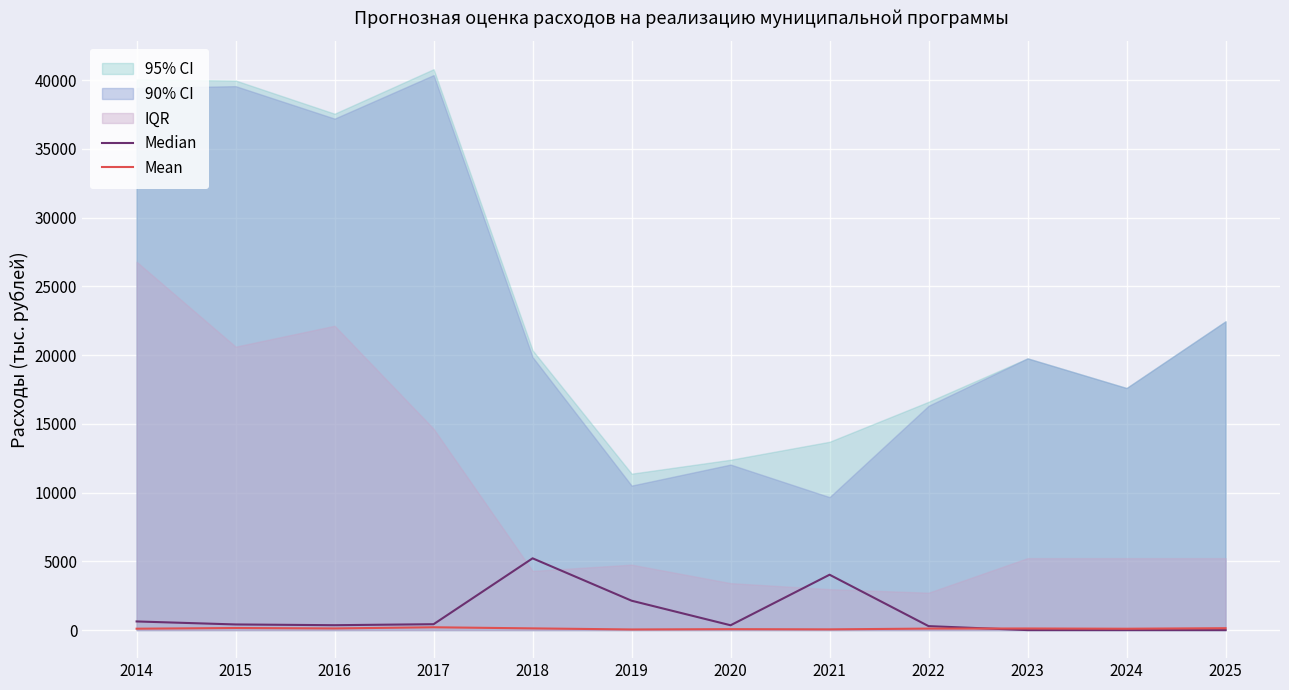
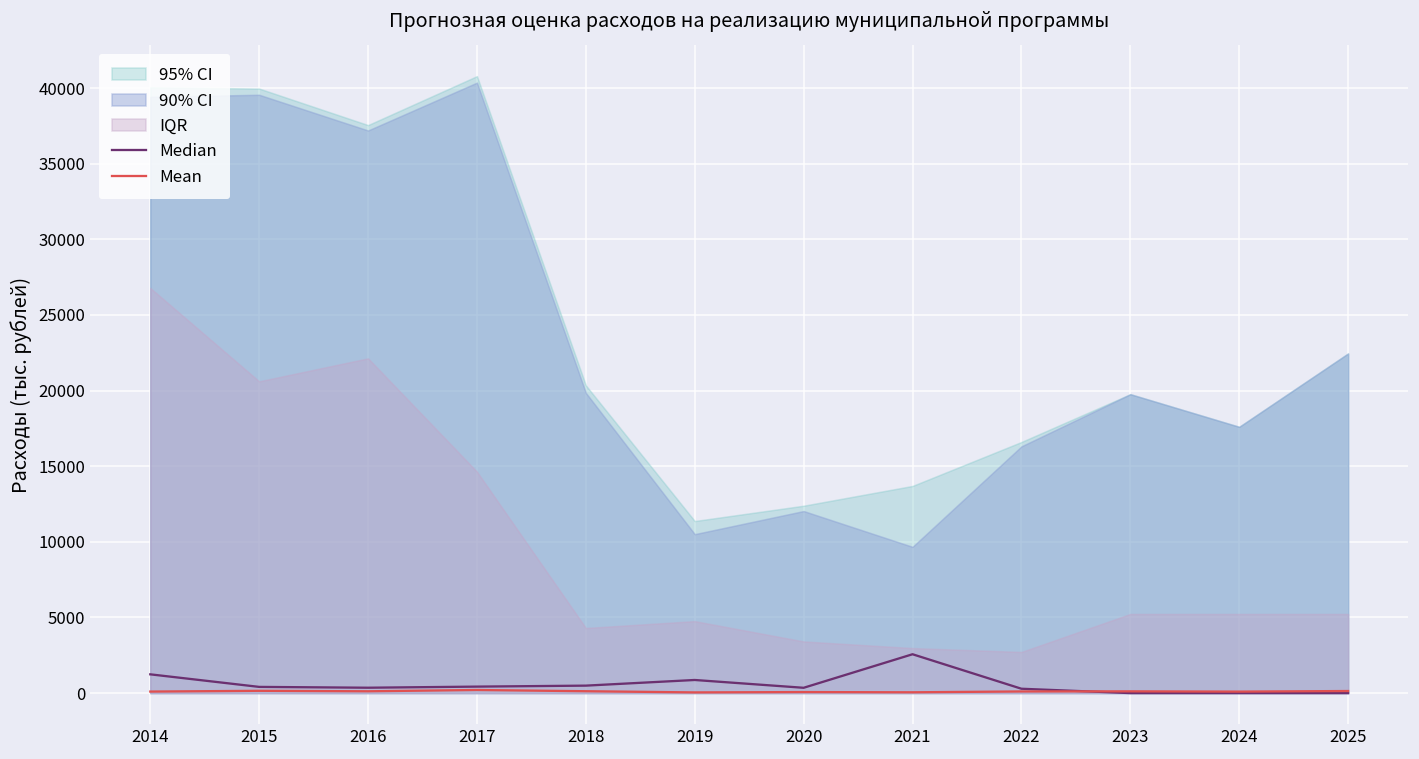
Median, 2014: 600 -> 1200
Median, 2018: 5200 -> 500
Median, 2019: 2100 -> 900
Median, 2021: 4000 -> 2600
